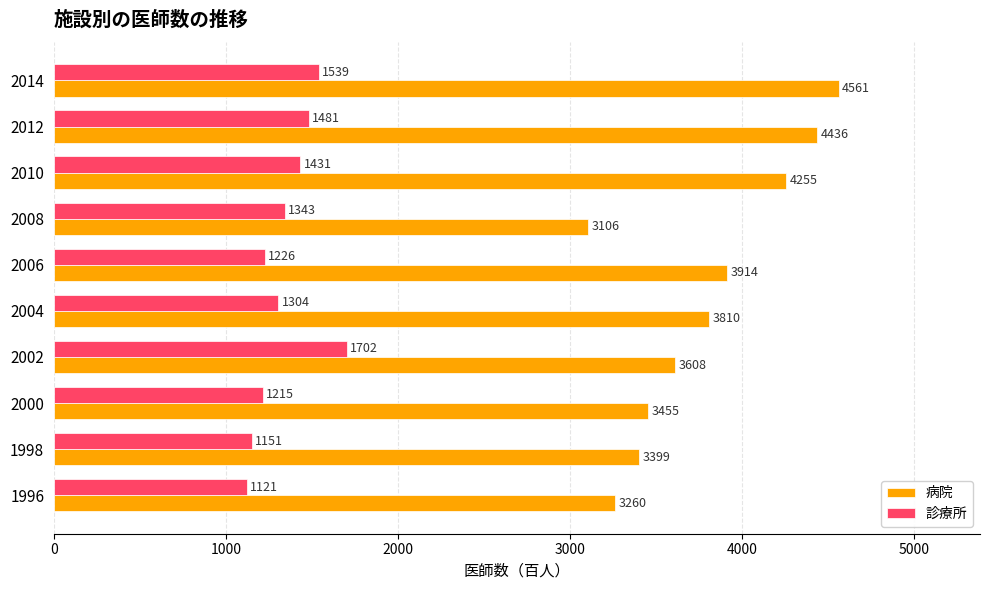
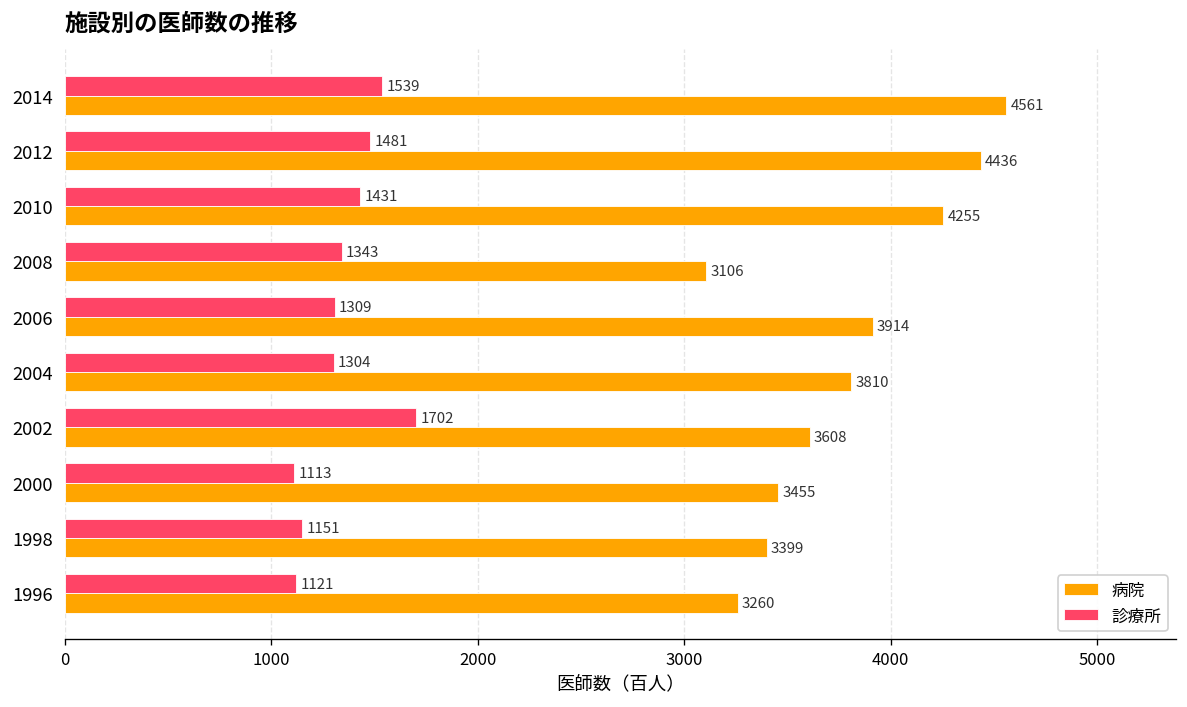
診療所, 2006: 1226 -> 1309
診療所, 2000: 1215 -> 1113
